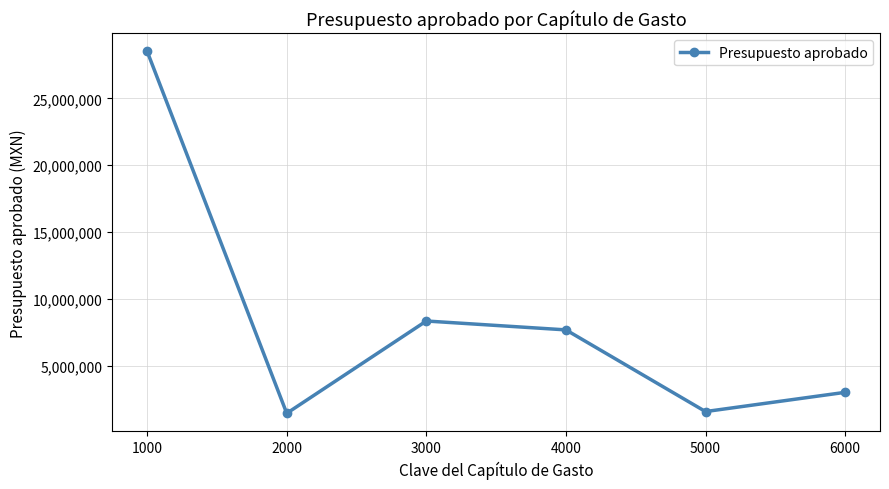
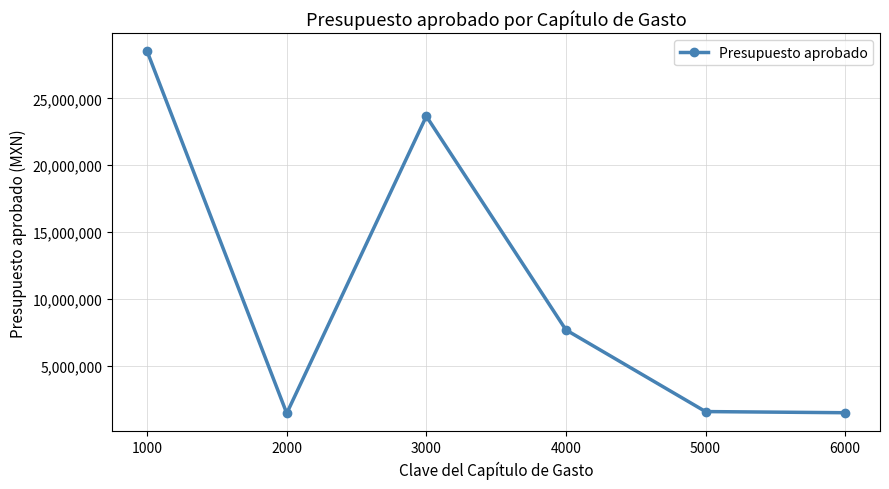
3000: 8,400,000 -> 23,700,000
6000: 3,000,000 -> 1,500,000
